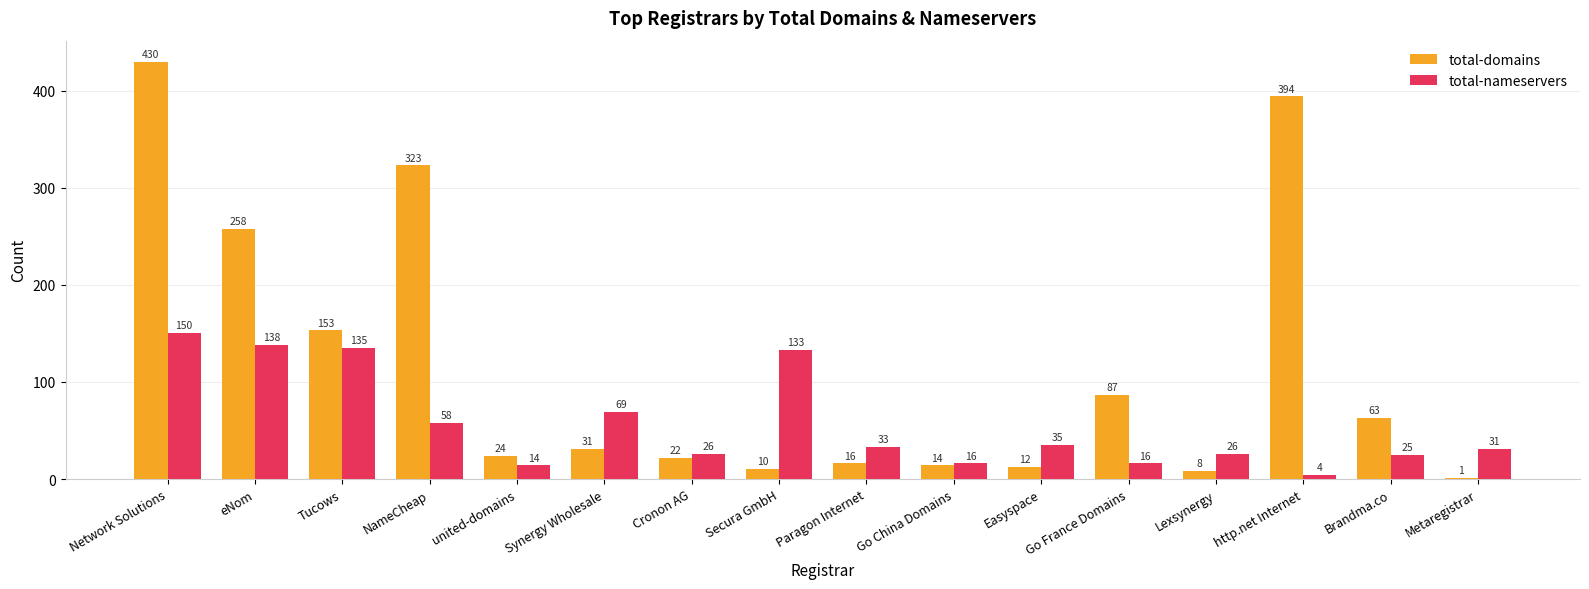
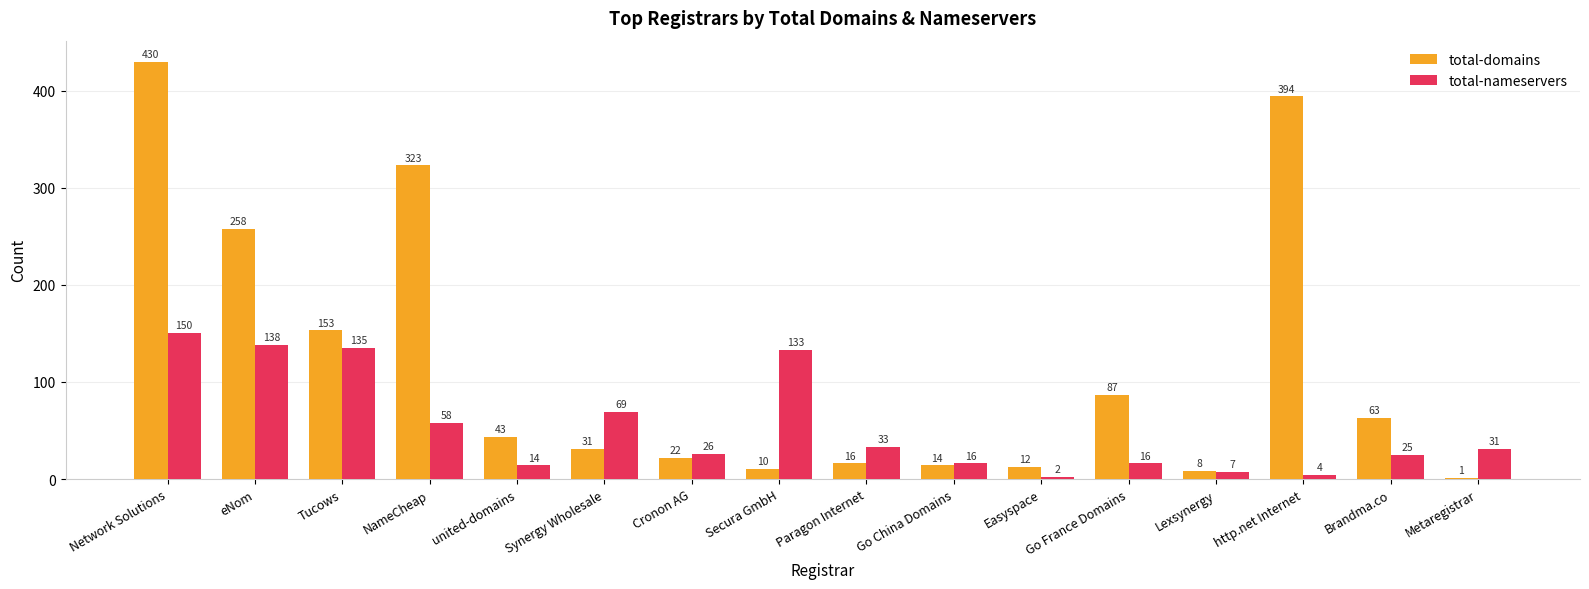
total-domains, united-domains: 24 -> 43
total-nameservers, Easyspace: 35 -> 2
total-nameservers, Lexsynergy: 26 -> 7
